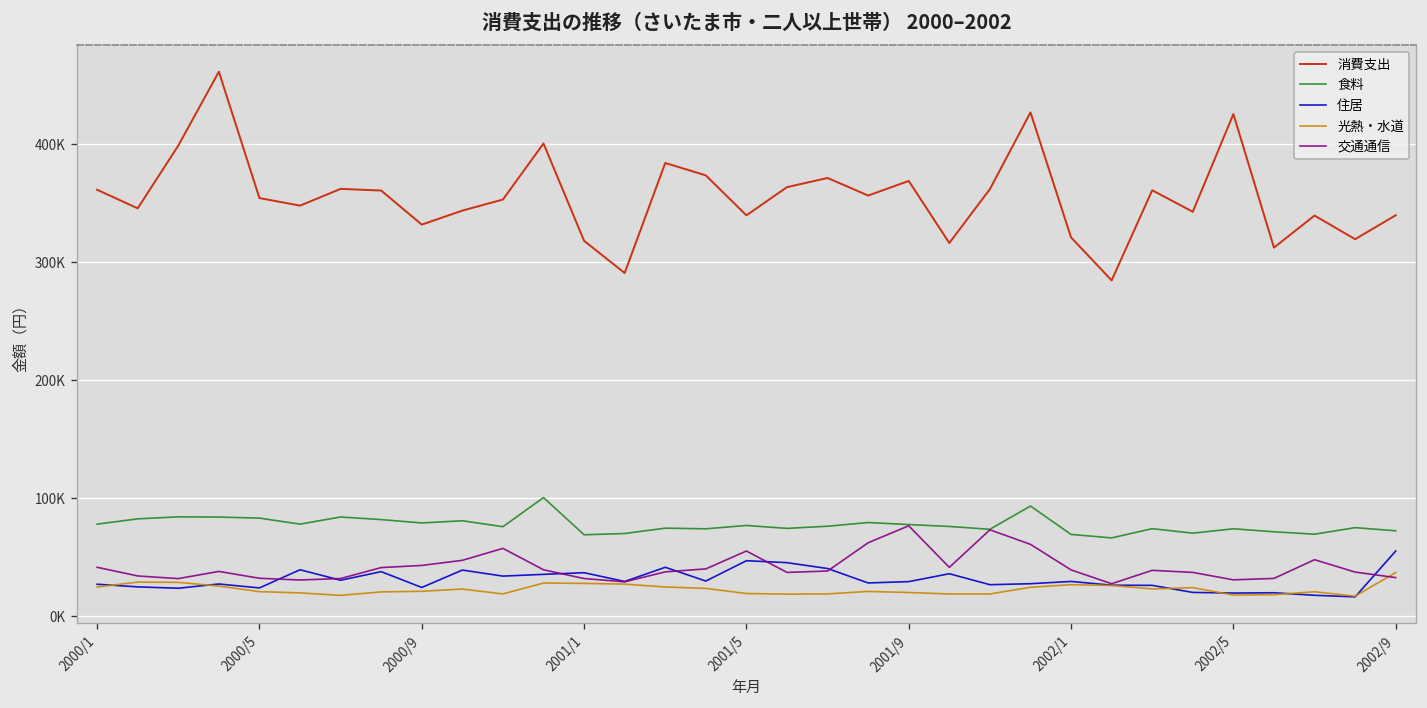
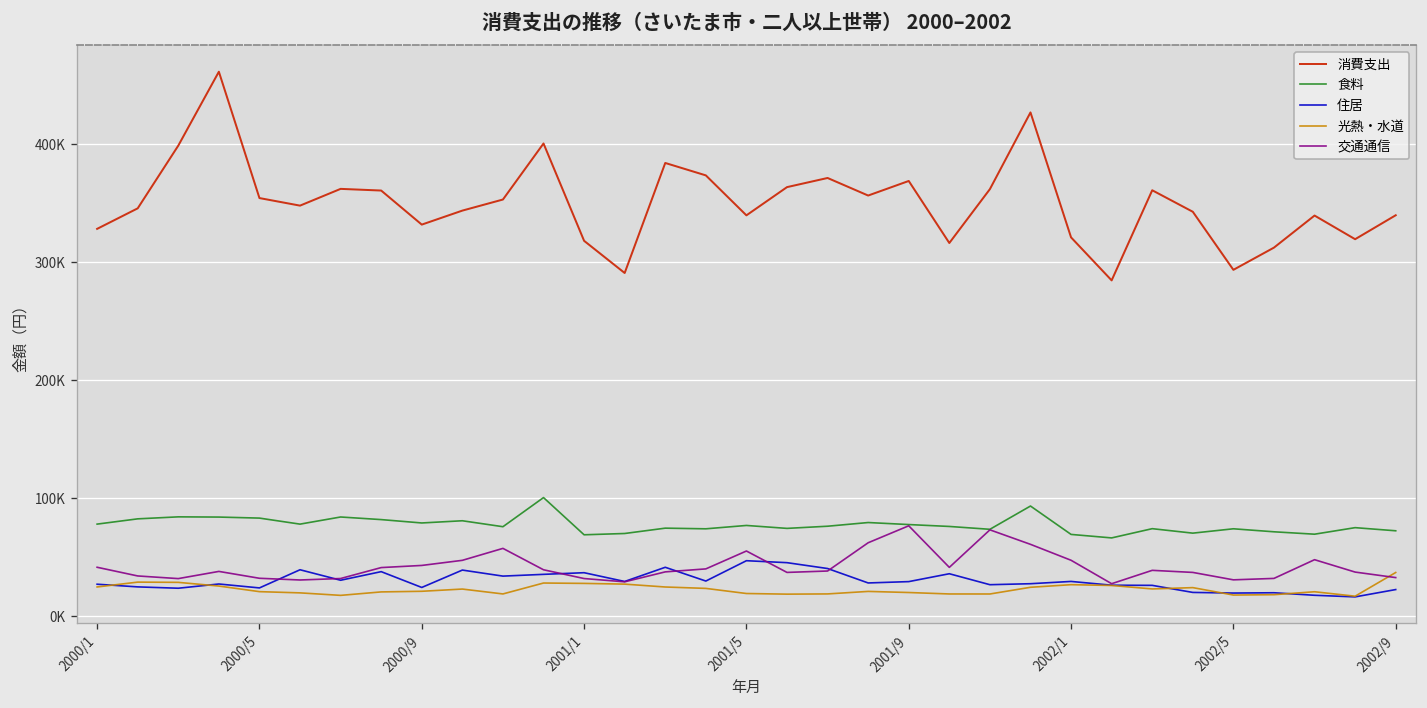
消費支出, 2000/1: 360000 -> 330000
交通通信, 2002/1: 40000 -> 50000
消費支出, 2002/5: 430000 -> 290000
住居, 2002/9: 60000 -> 20000
